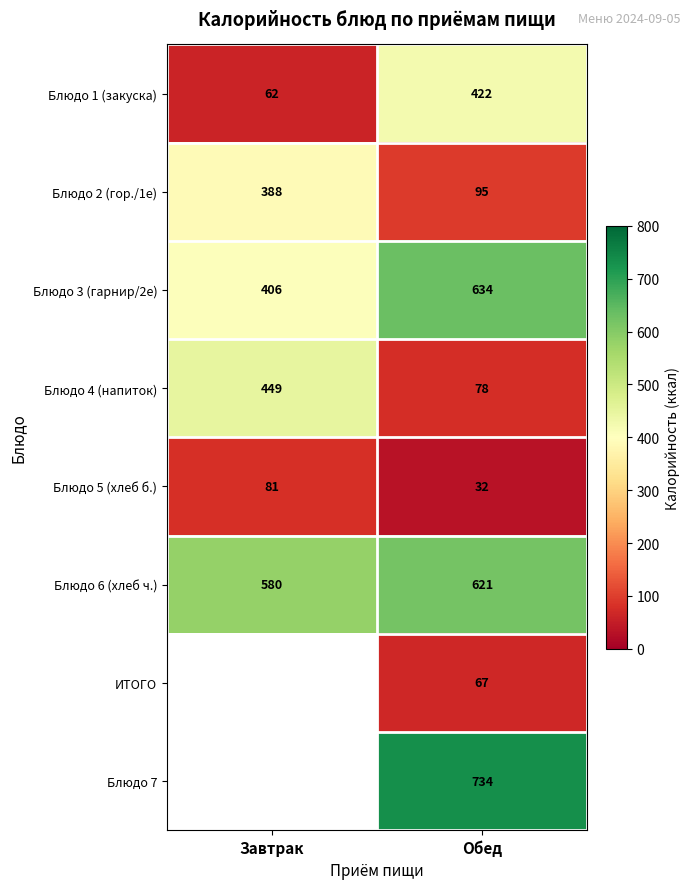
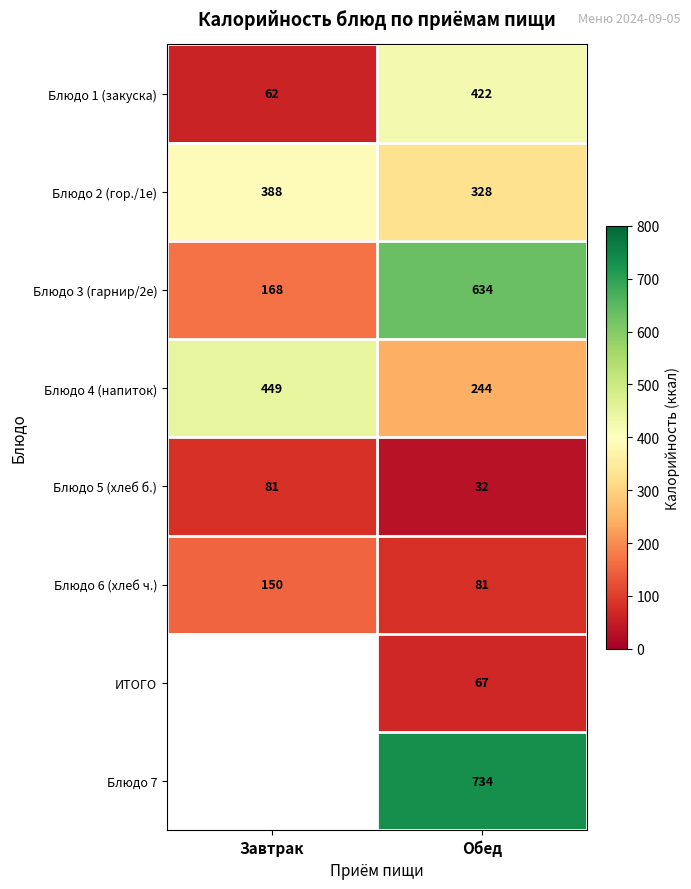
Блюдо 2 (гор./1е), Обед: 95 -> 328
Блюдо 3 (гарнир/2е), Завтрак: 406 -> 168
Блюдо 4 (напиток), Обед: 78 -> 244
Блюдо 6 (хлеб ч.), Завтрак: 580 -> 150
Блюдо 6 (хлеб ч.), Обед: 621 -> 81
